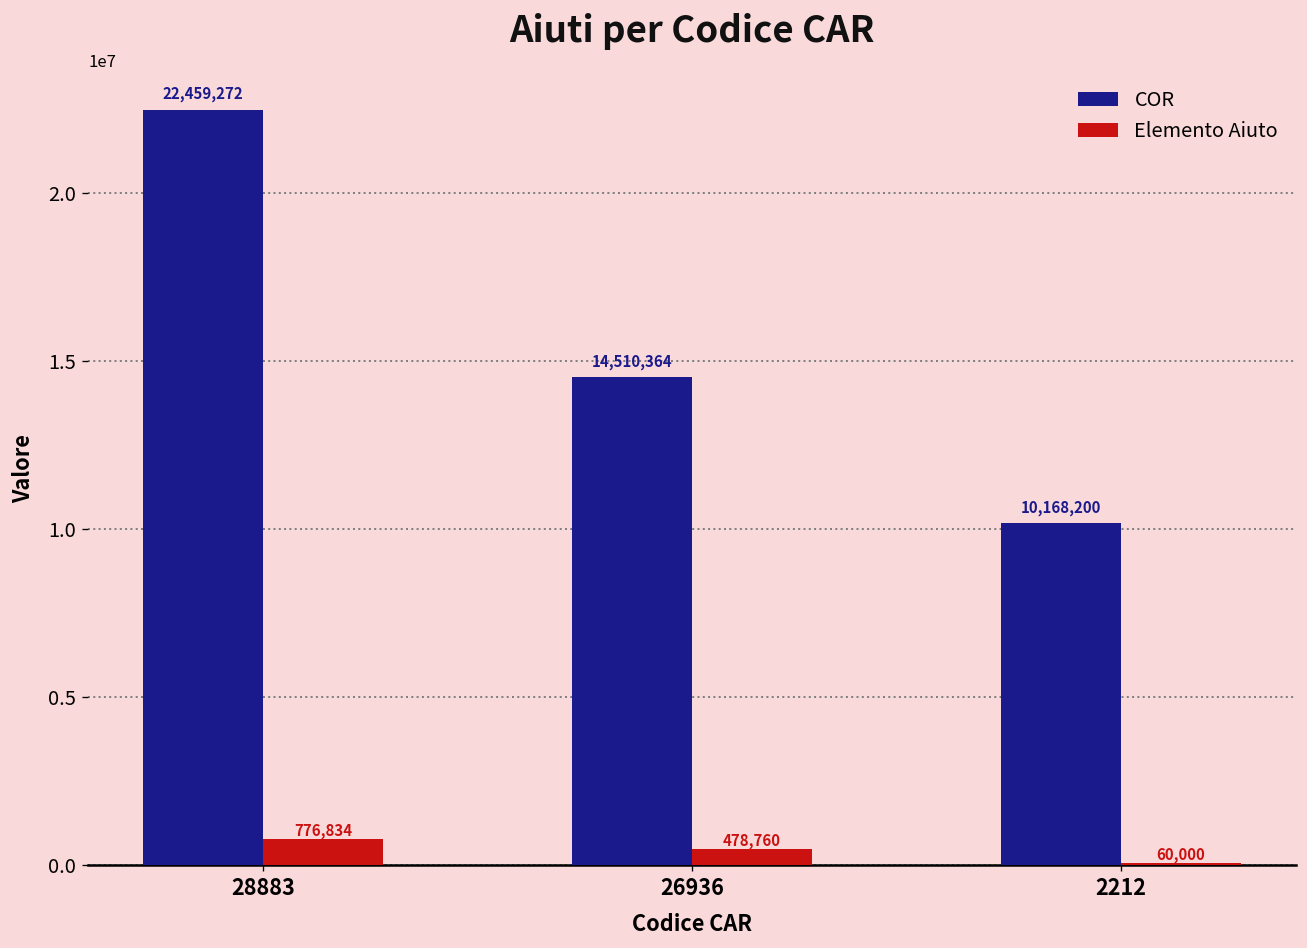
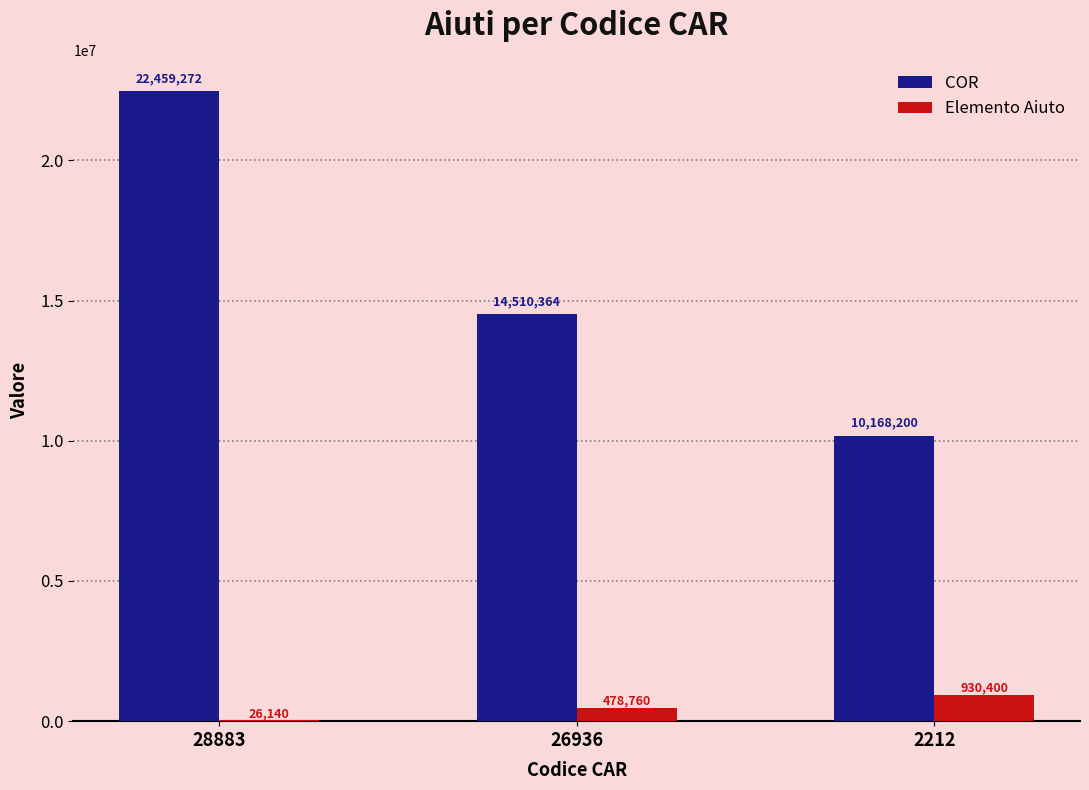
Elemento Aiuto, 28883: 776,834 -> 26,140
Elemento Aiuto, 2212: 60,000 -> 930,400
